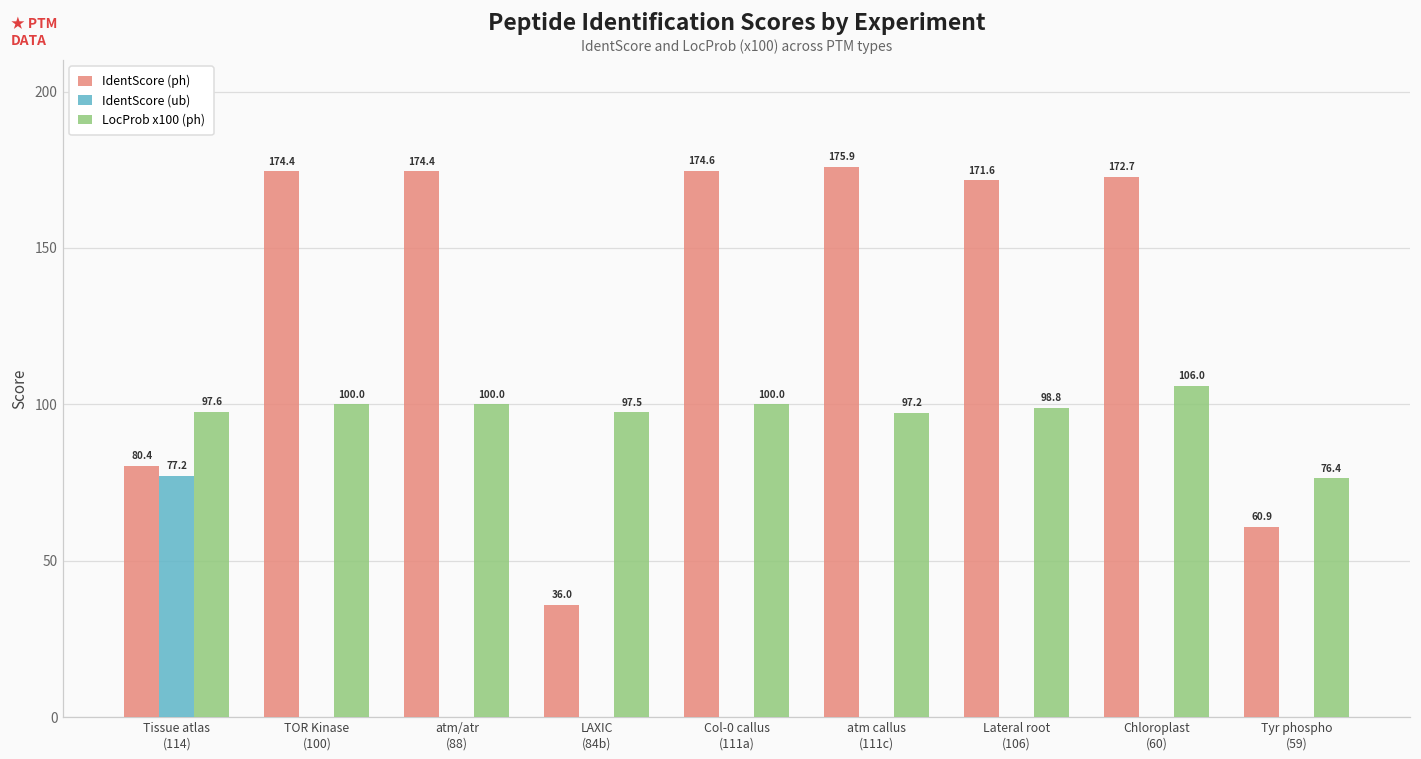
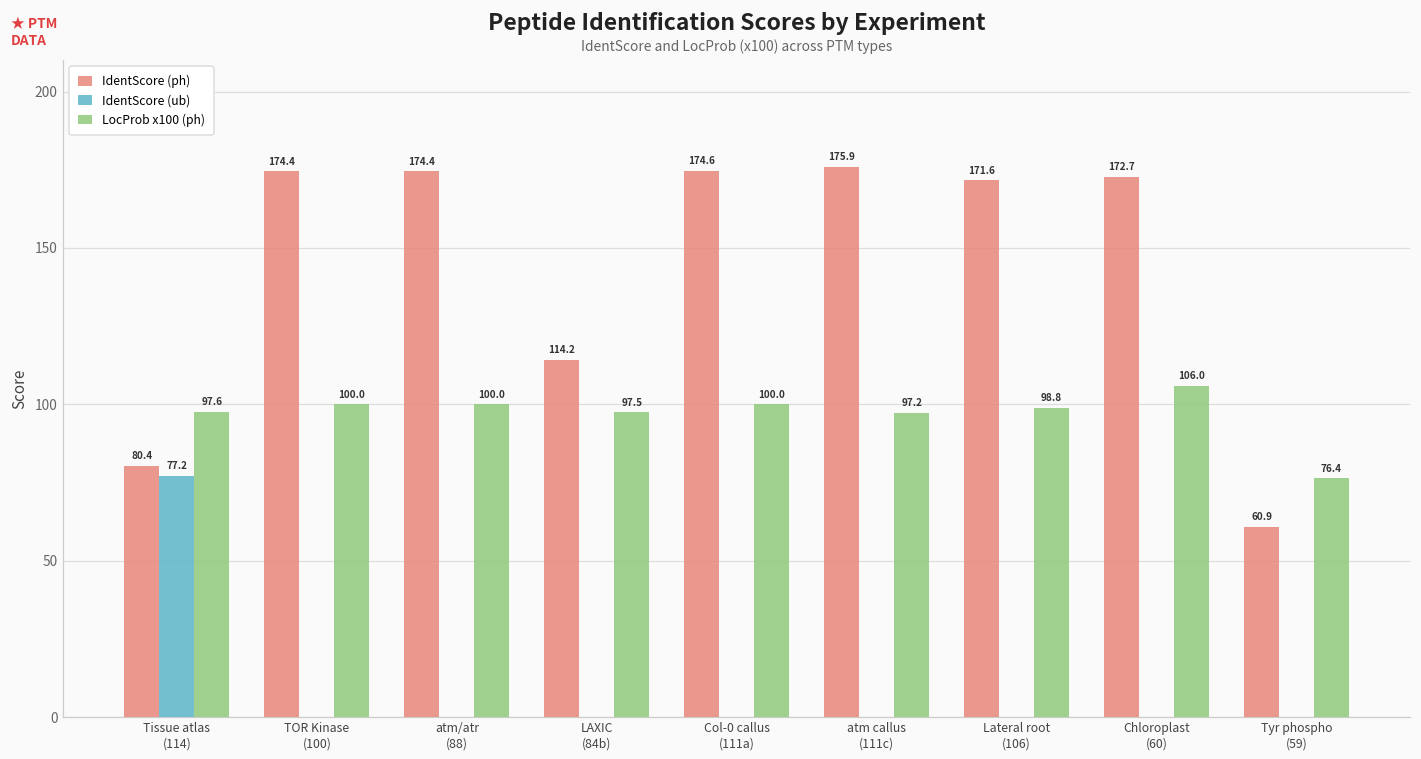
IdentScore (ph), LAXIC (84b): 36.0 -> 114.2
